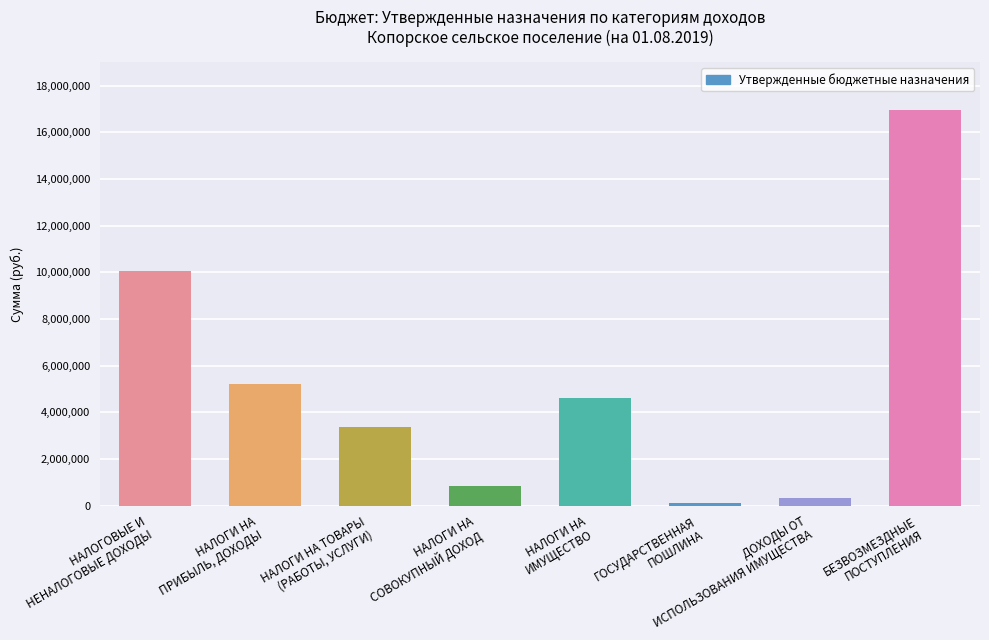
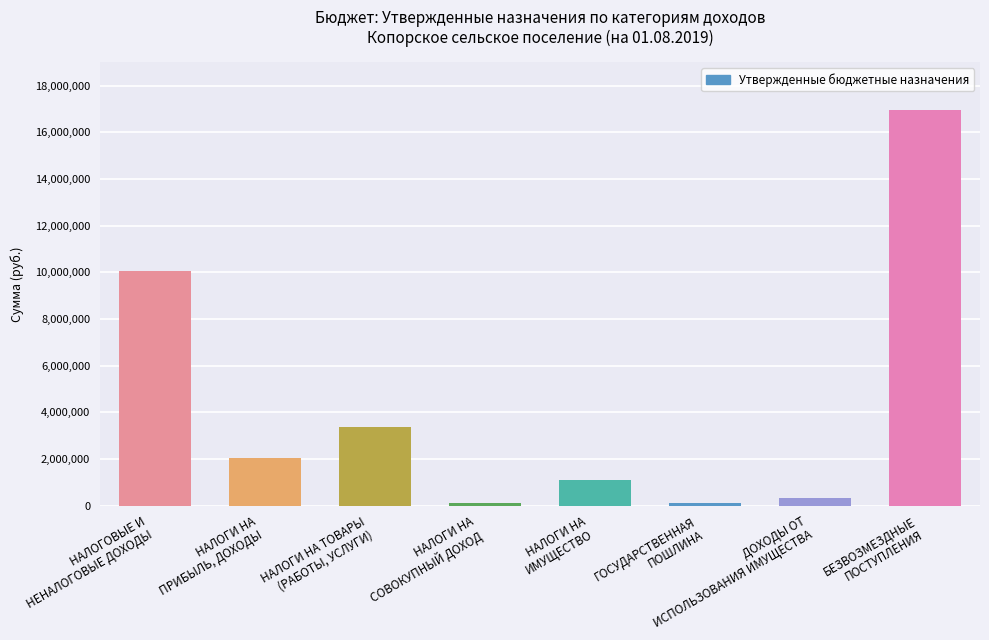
НАЛОГИ НА ПРИБЫЛЬ, ДОХОДЫ: 5,200,000 -> 2,000,000
НАЛОГИ НА СОВОКУПНЫЙ ДОХОД: 900,000 -> 100,000
НАЛОГИ НА ИМУЩЕСТВО: 4,600,000 -> 1,100,000
